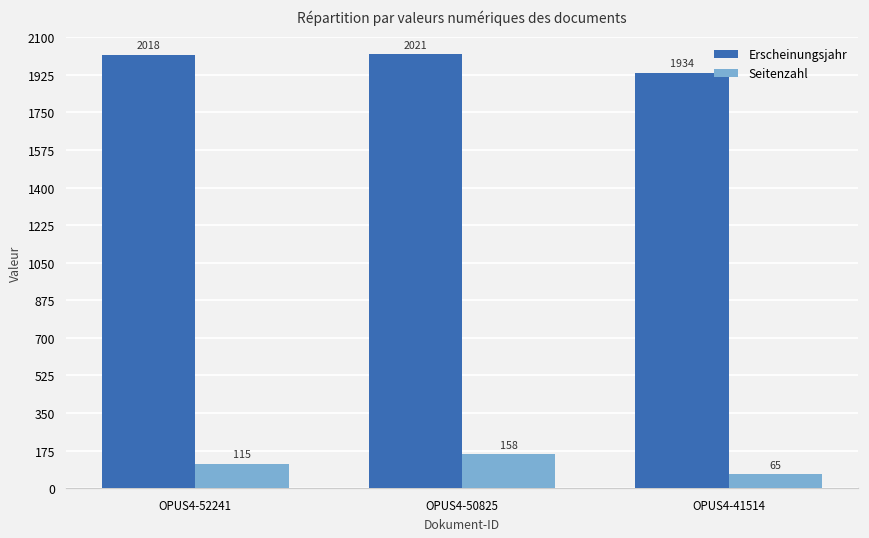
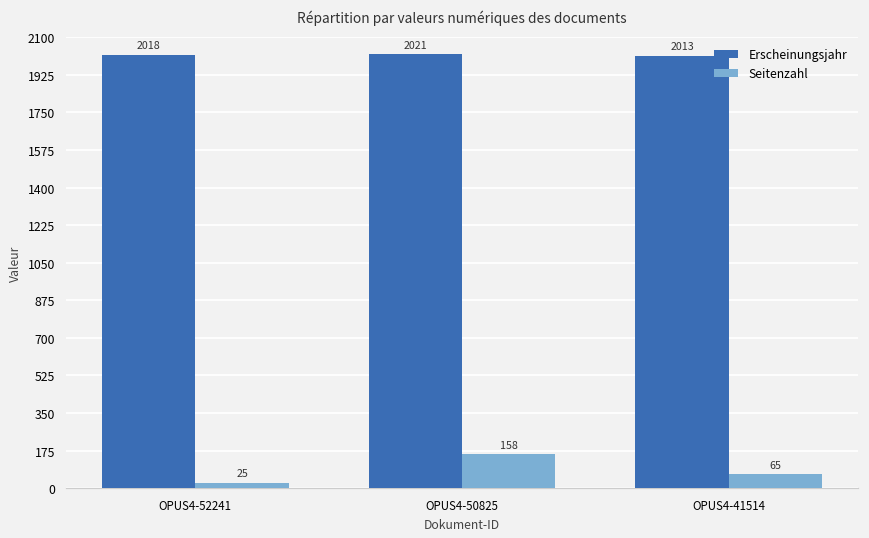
Seitenzahl, OPUS4-52241: 115 -> 25
Erscheinungsjahr, OPUS4-41514: 1934 -> 2013
